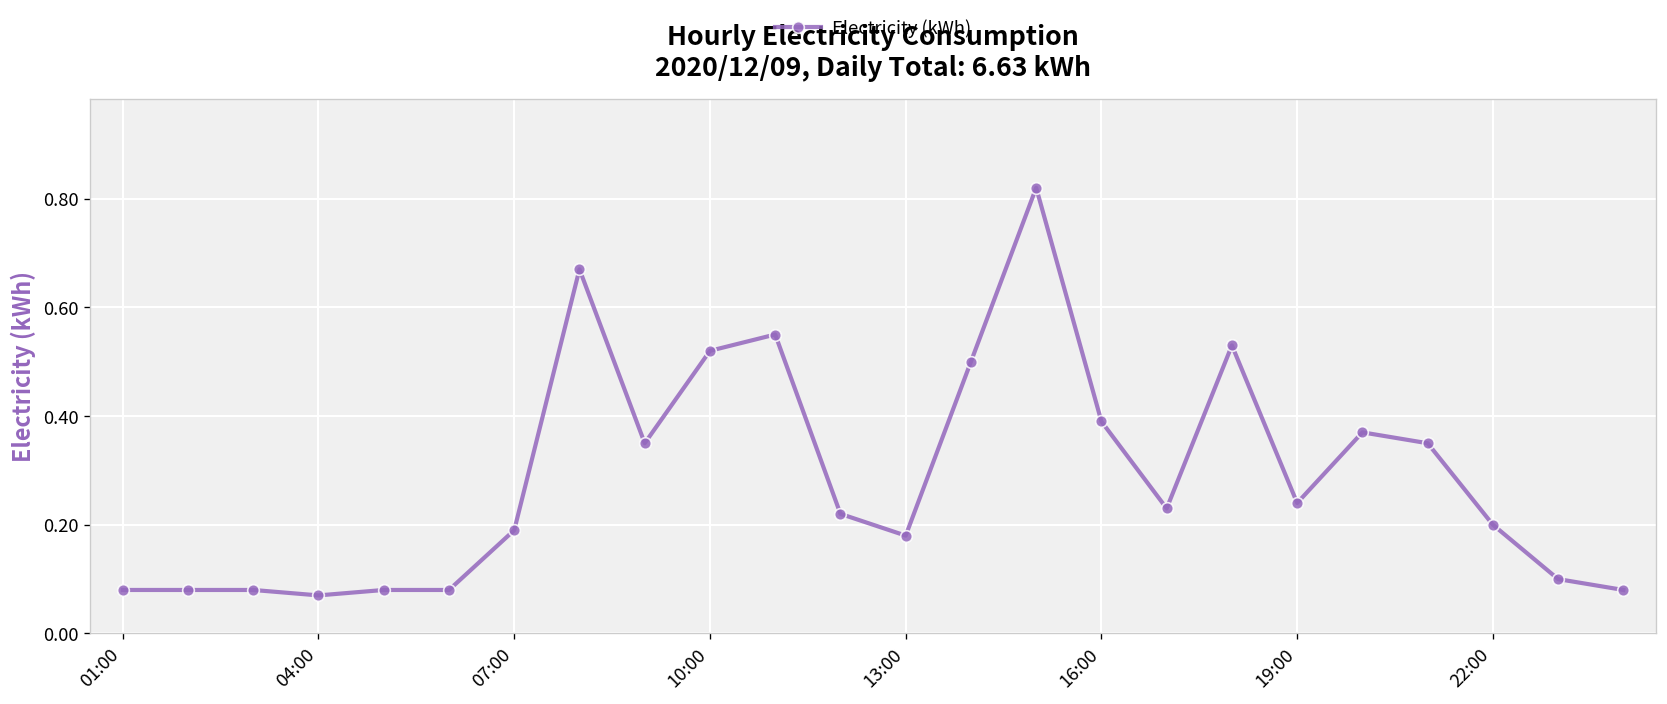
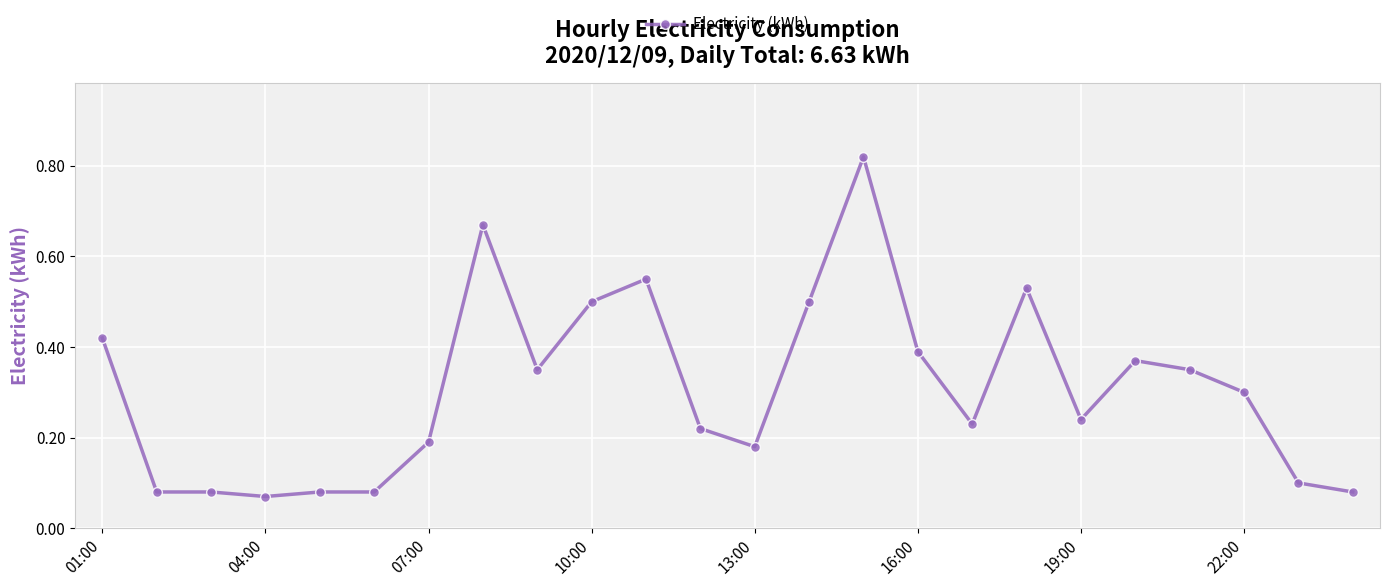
01:00: 0.08 -> 0.42
10:00: 0.52 -> 0.50
22:00: 0.2 -> 0.3
